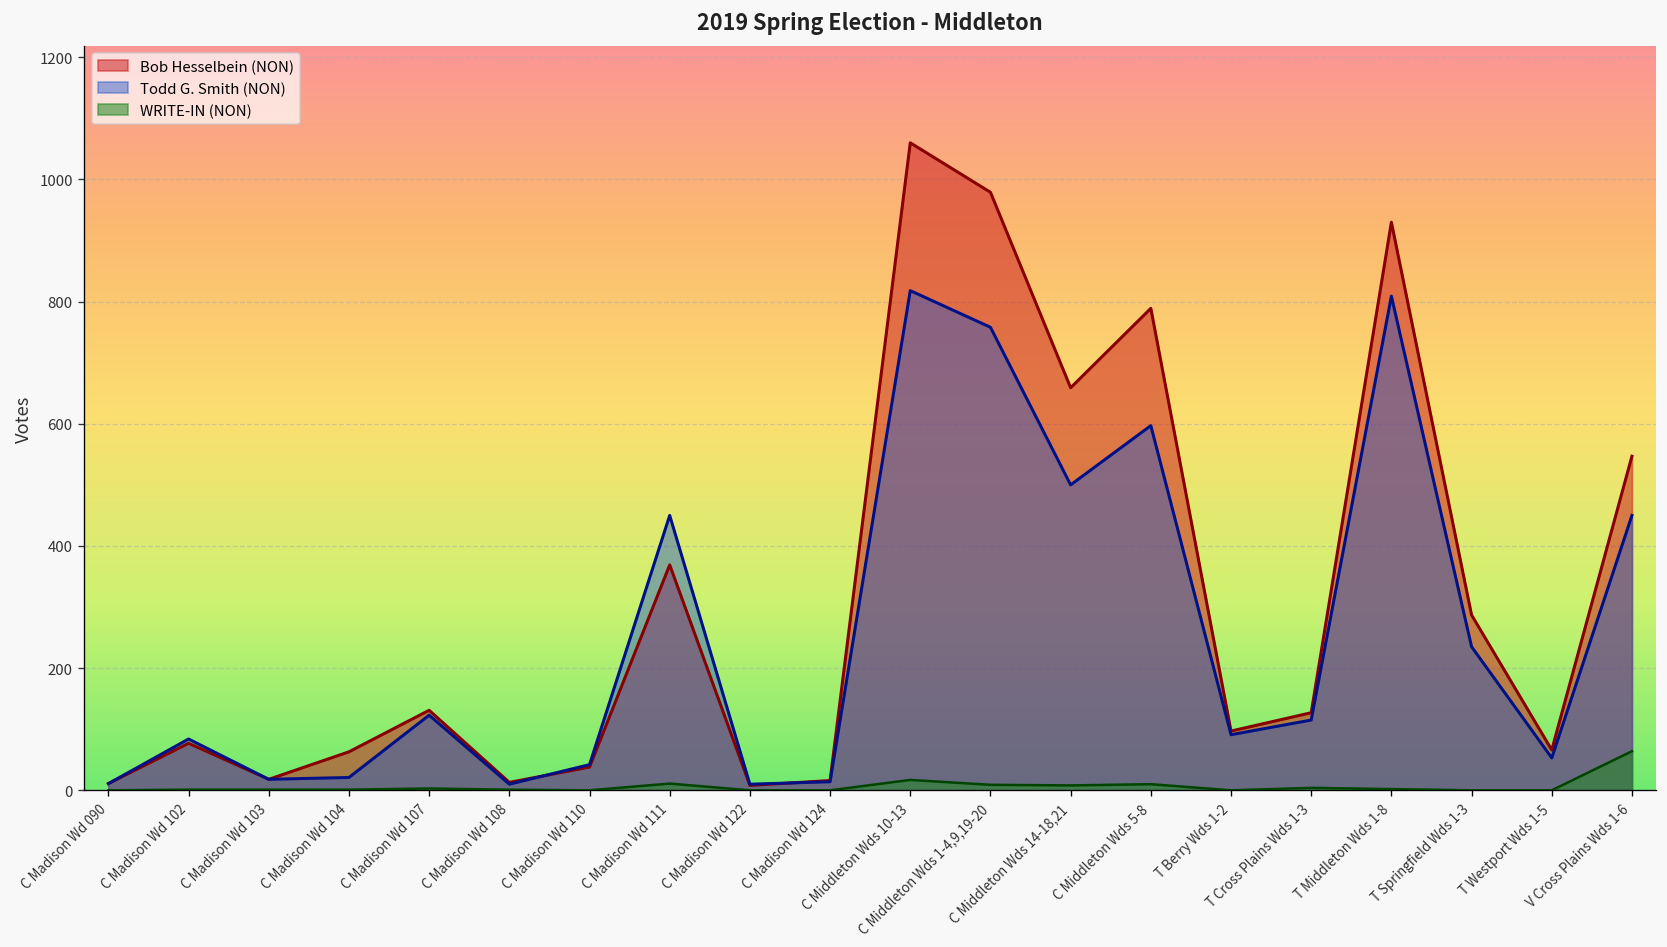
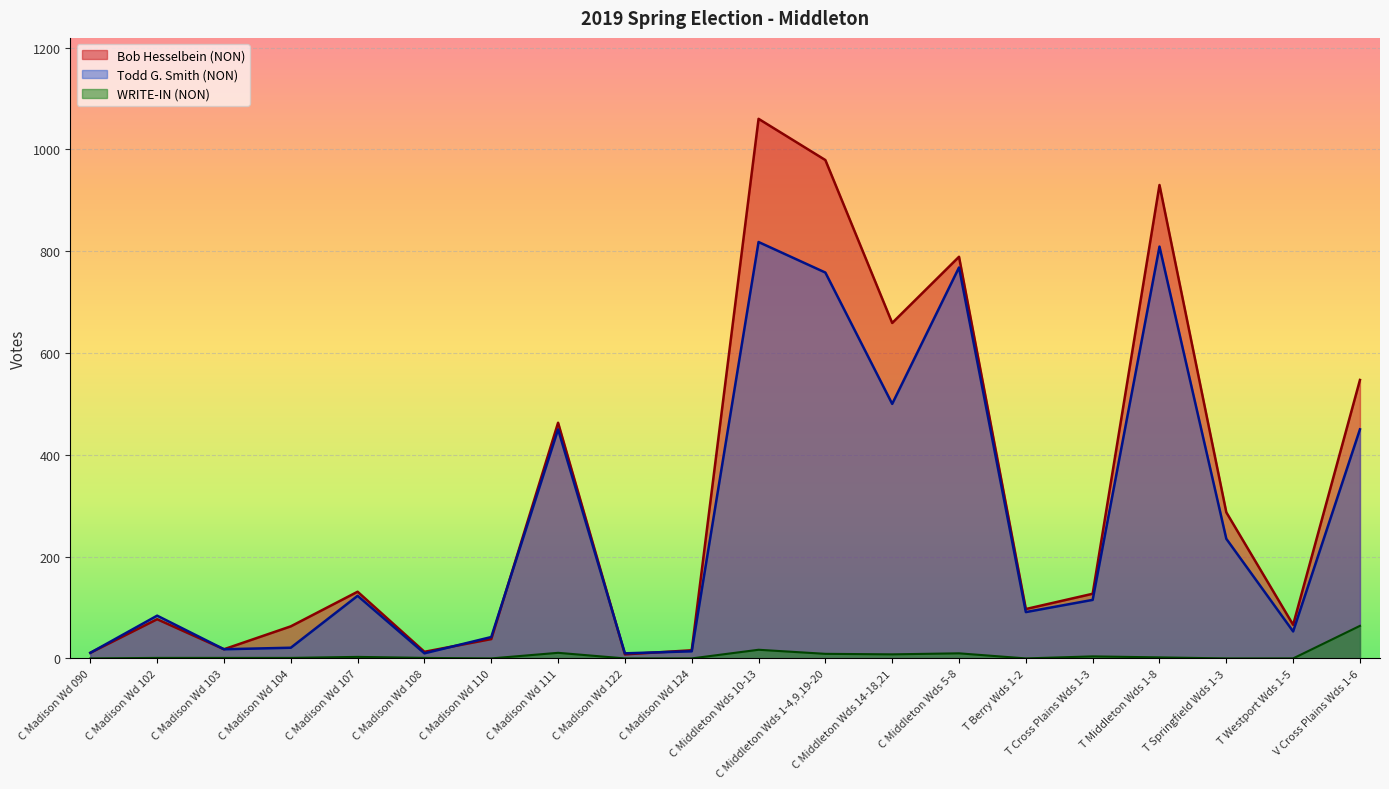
Bob Hesselbein (NON), C Madison Wd 111: 370 -> 460
Todd G. Smith (NON), C Middleton Wds 5-8: 600 -> 770
